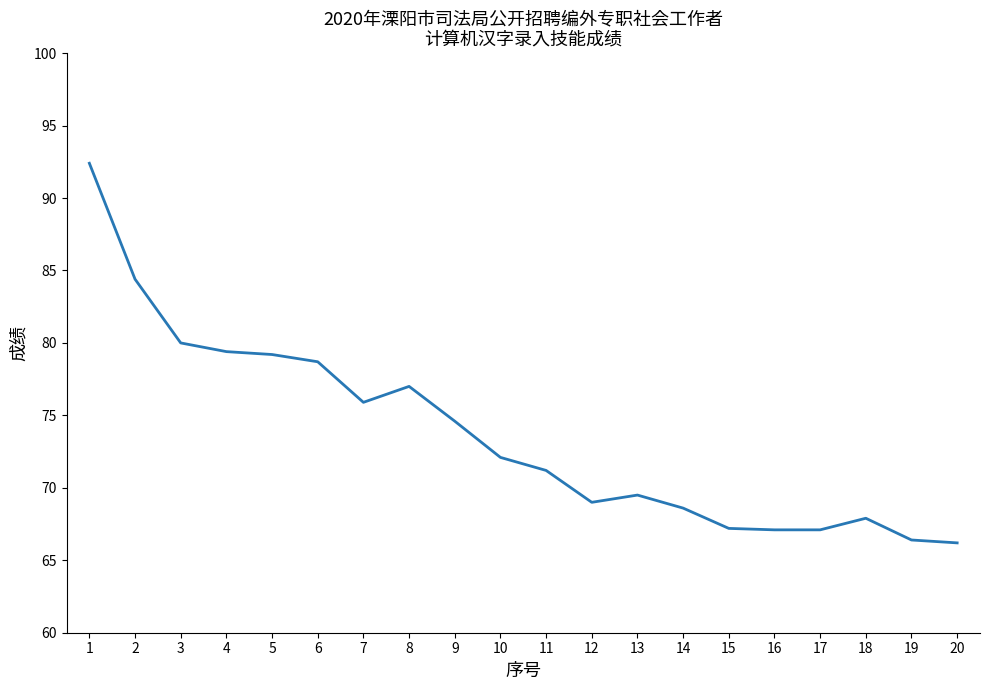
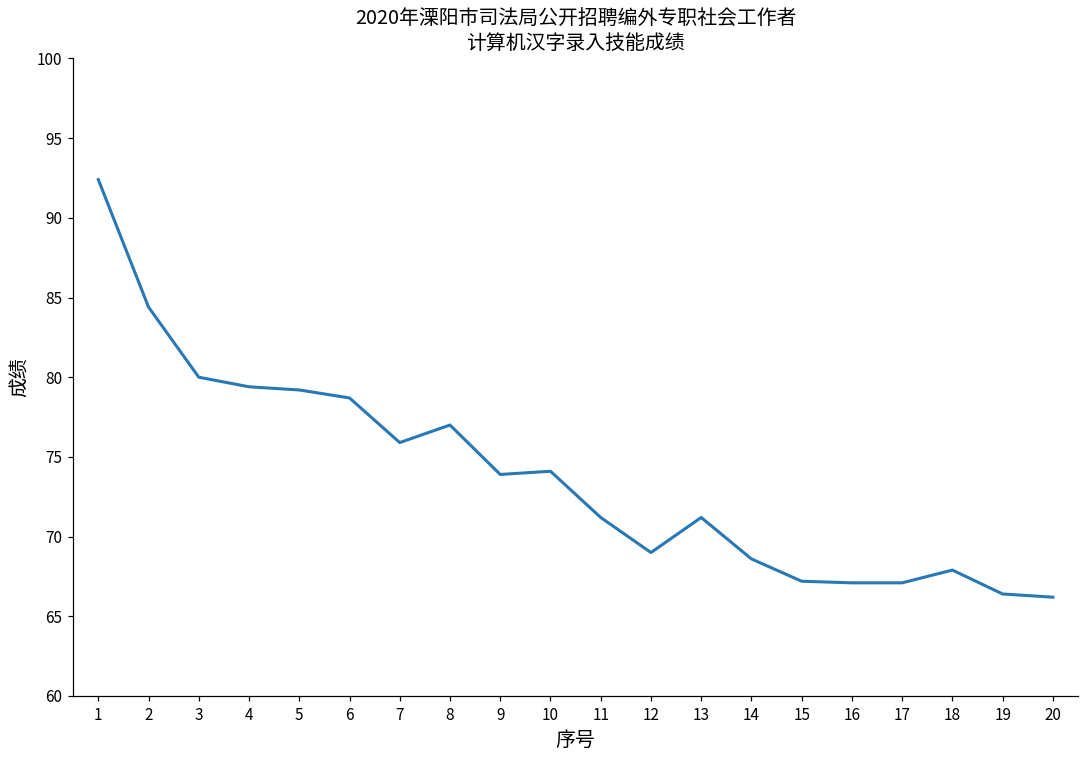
9: 74.6 -> 73.9
10: 72.1 -> 74.1
13: 69.5 -> 71.2
